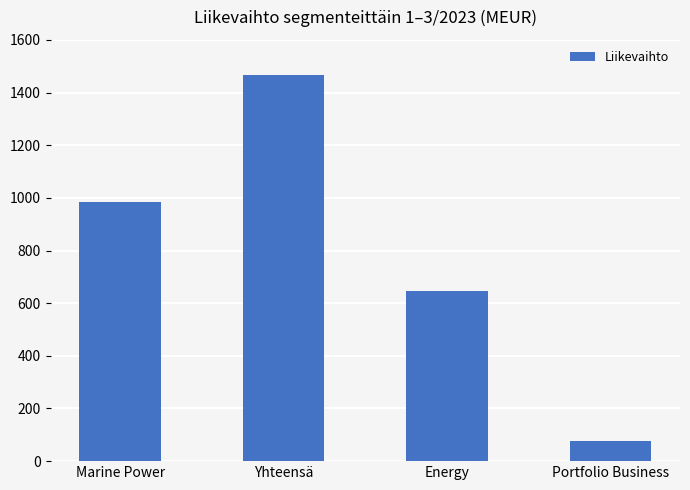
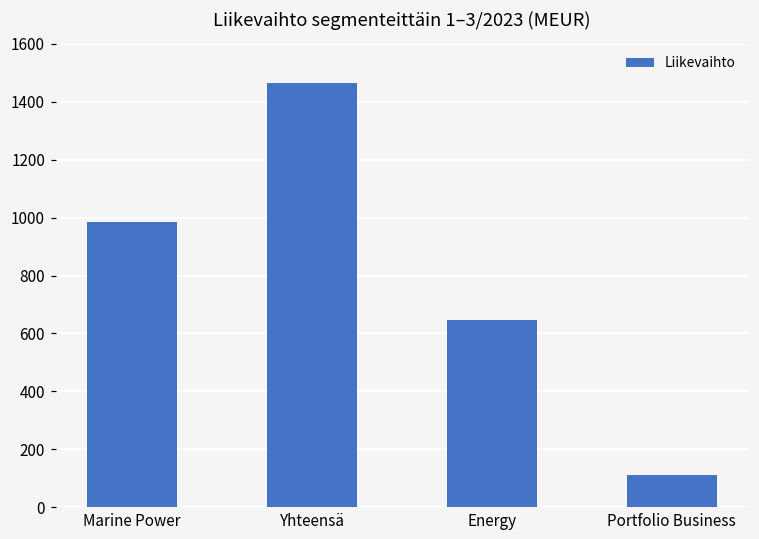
Portfolio Business: 80 -> 110
